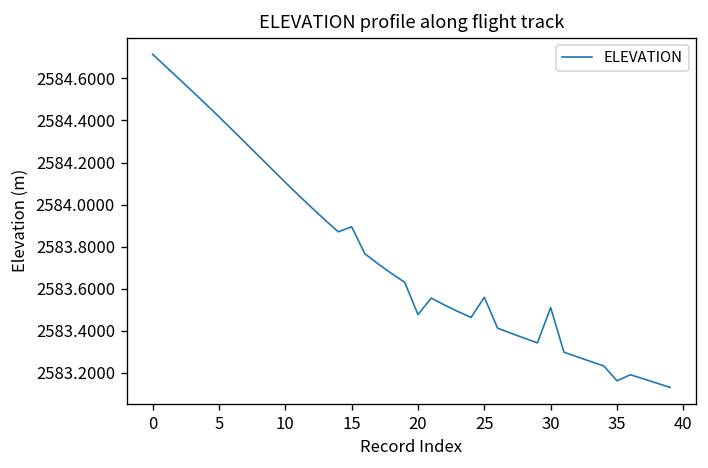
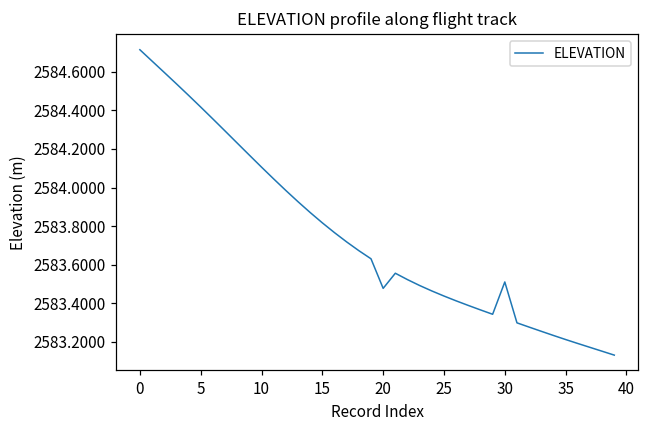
15: 2583.89 -> 2583.82
25: 2583.56 -> 2583.44
35: 2583.16 -> 2583.21
